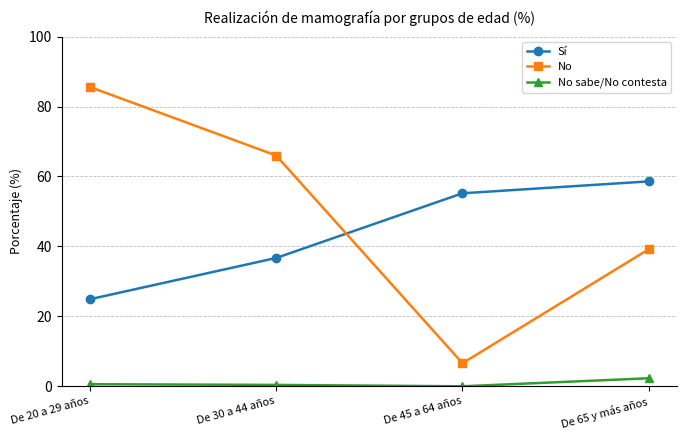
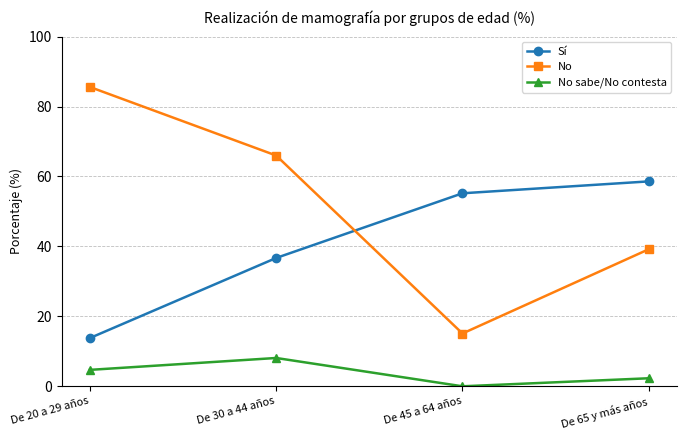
Sí, De 20 a 29 años: 25 -> 14
No sabe/No contesta, De 20 a 29 años: 1 -> 5
No sabe/No contesta, De 30 a 44 años: 0 -> 8
No, De 45 a 64 años: 7 -> 15
